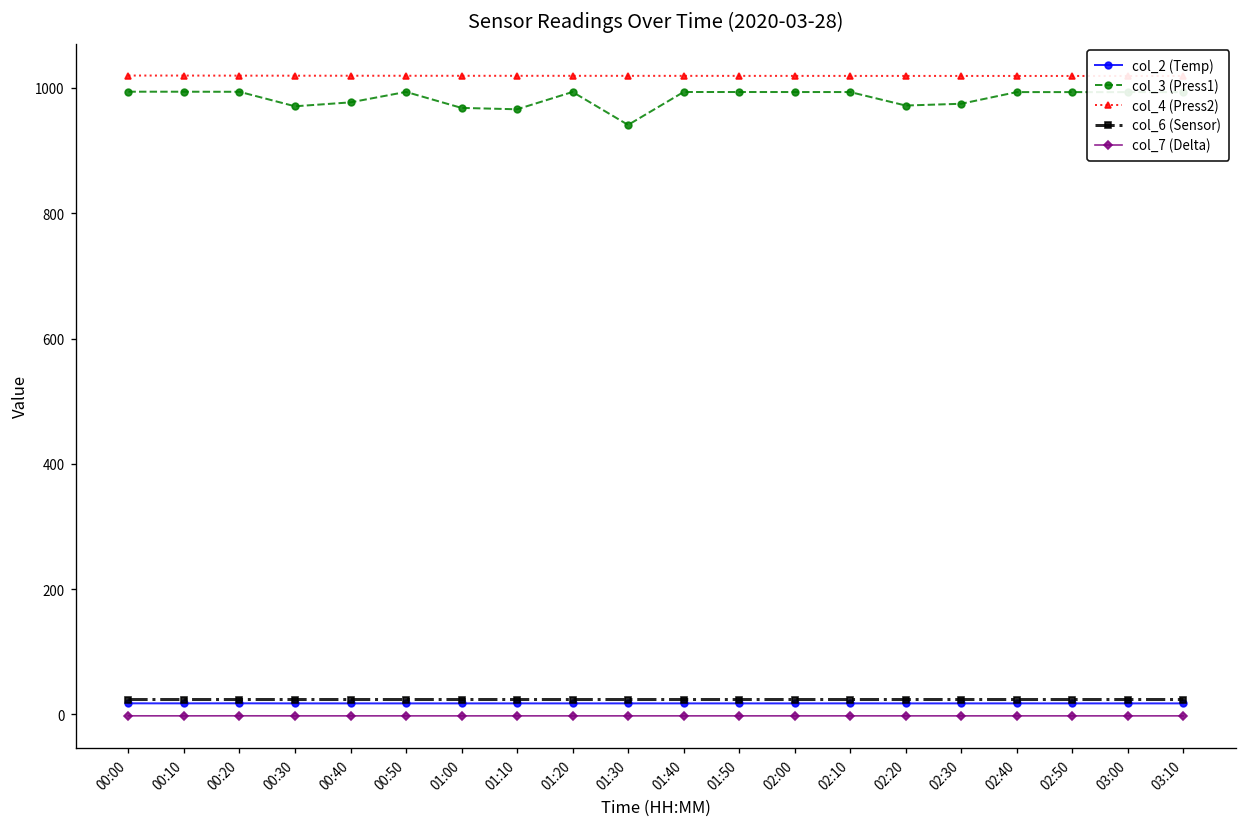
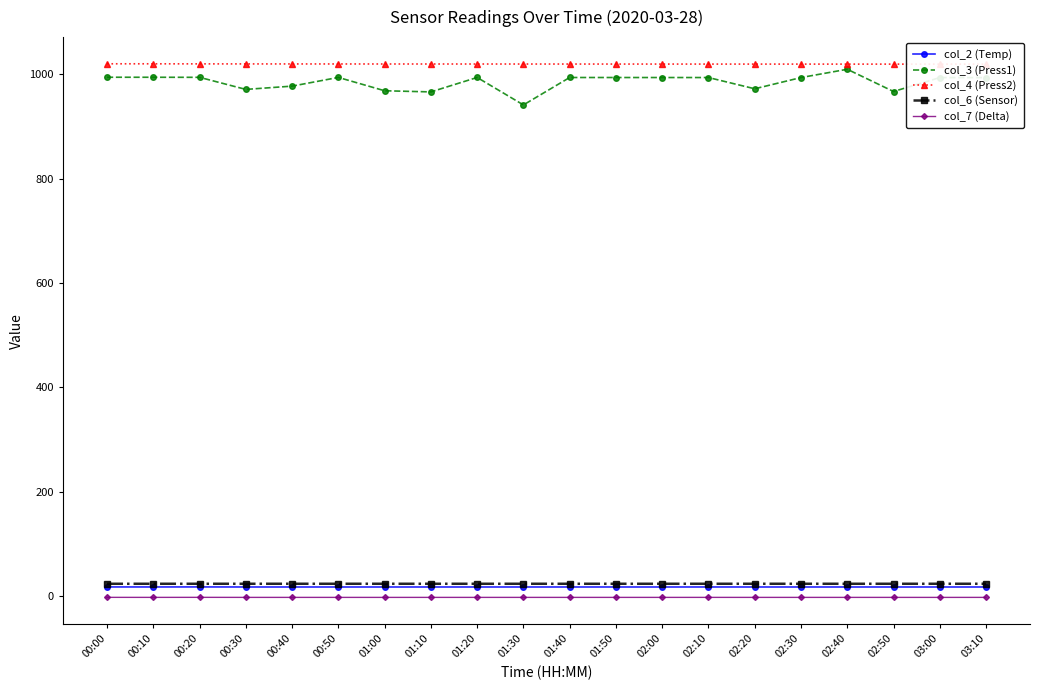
col_3 (Press1), 02:30: 970 -> 990
col_3 (Press1), 02:40: 990 -> 1010
col_3 (Press1), 02:50: 990 -> 970
